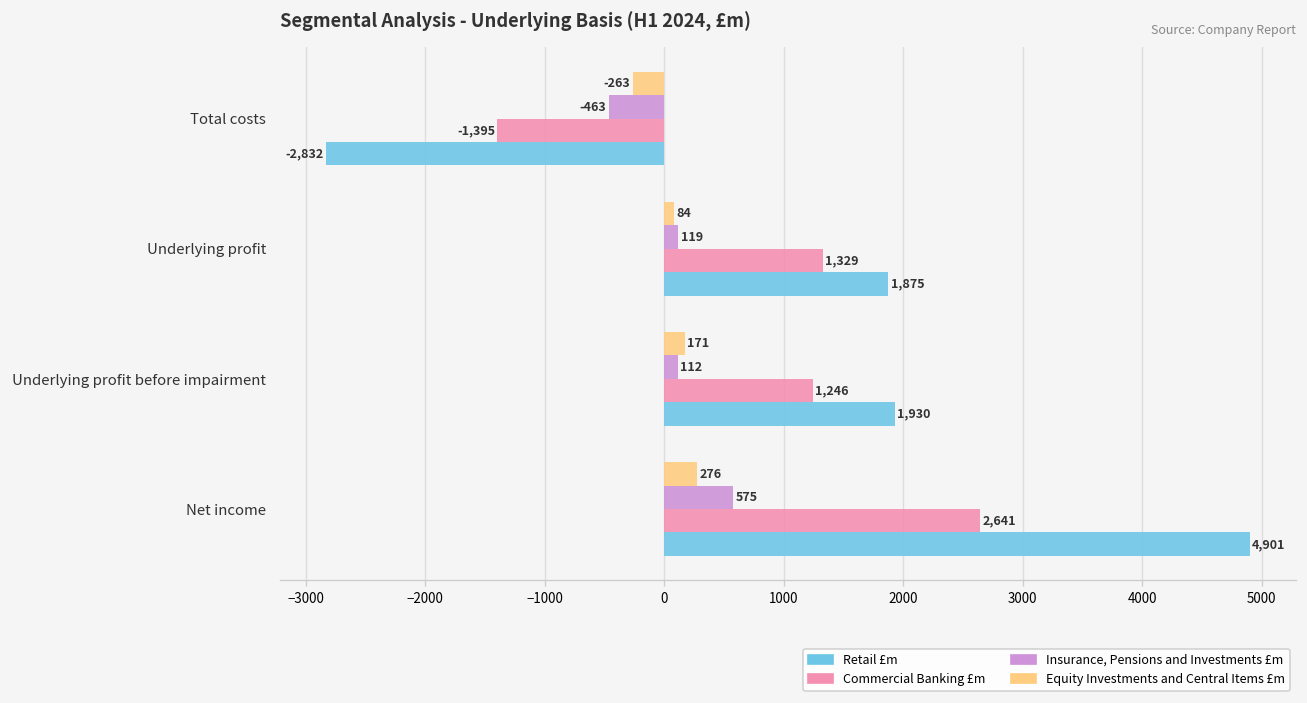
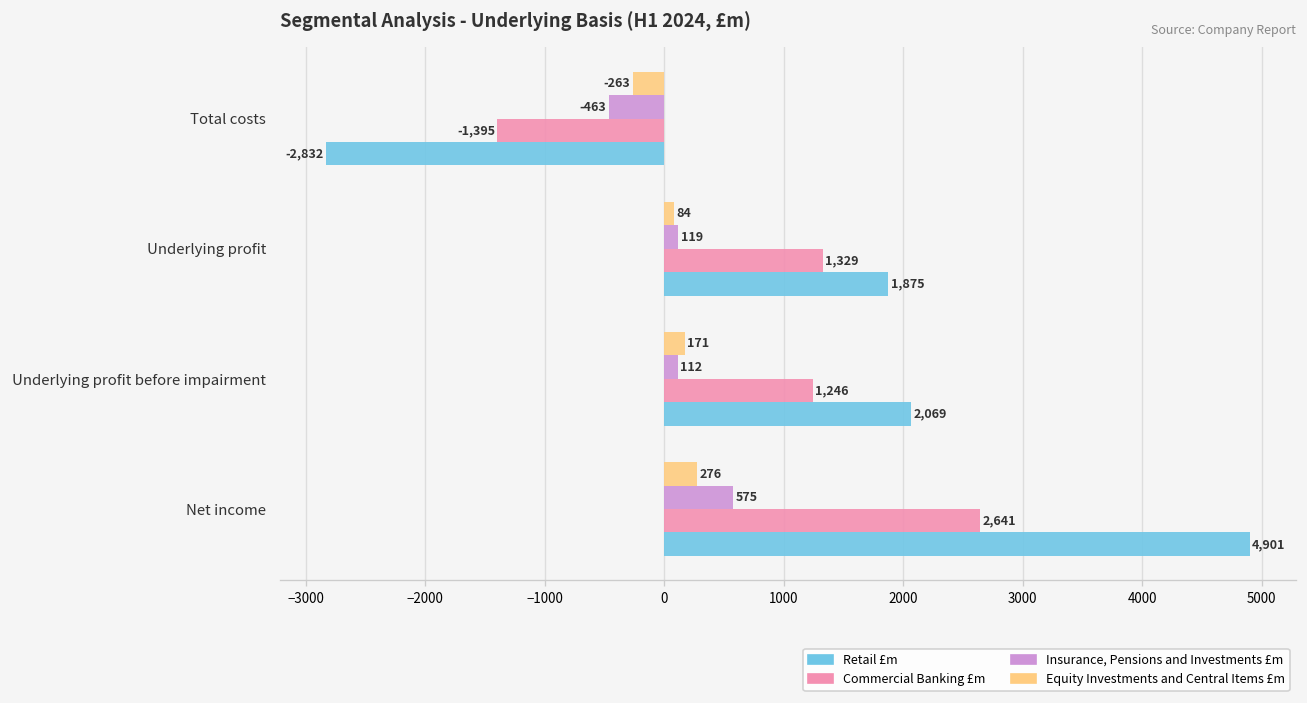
Retail £m, Underlying profit before impairment: 1,930 -> 2,069
